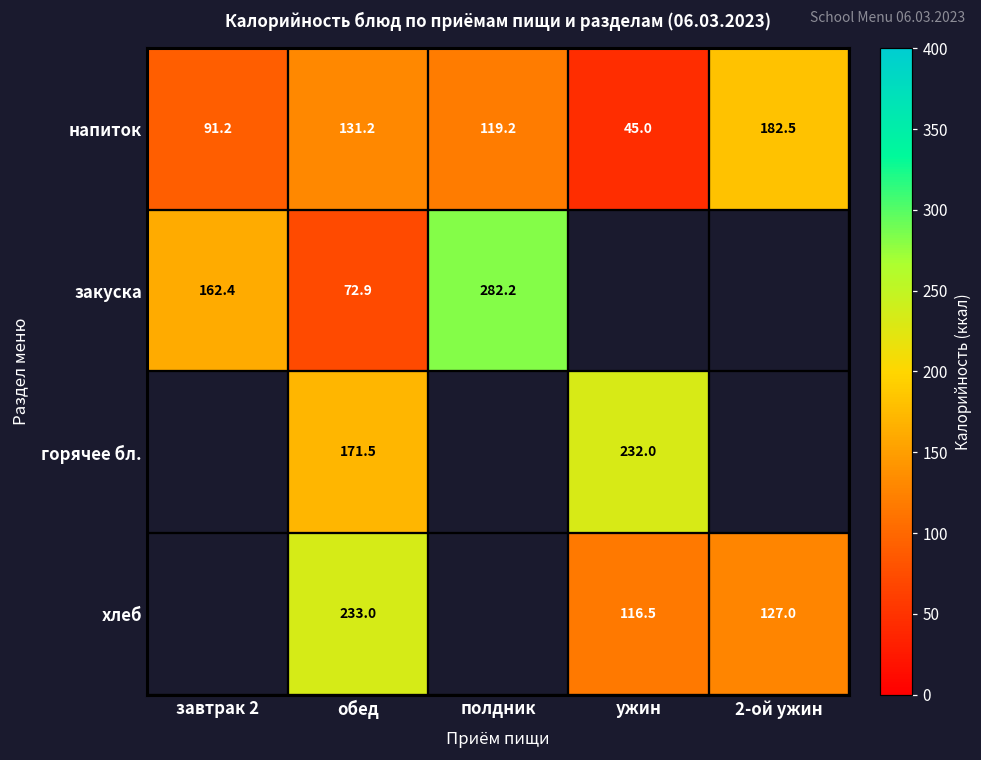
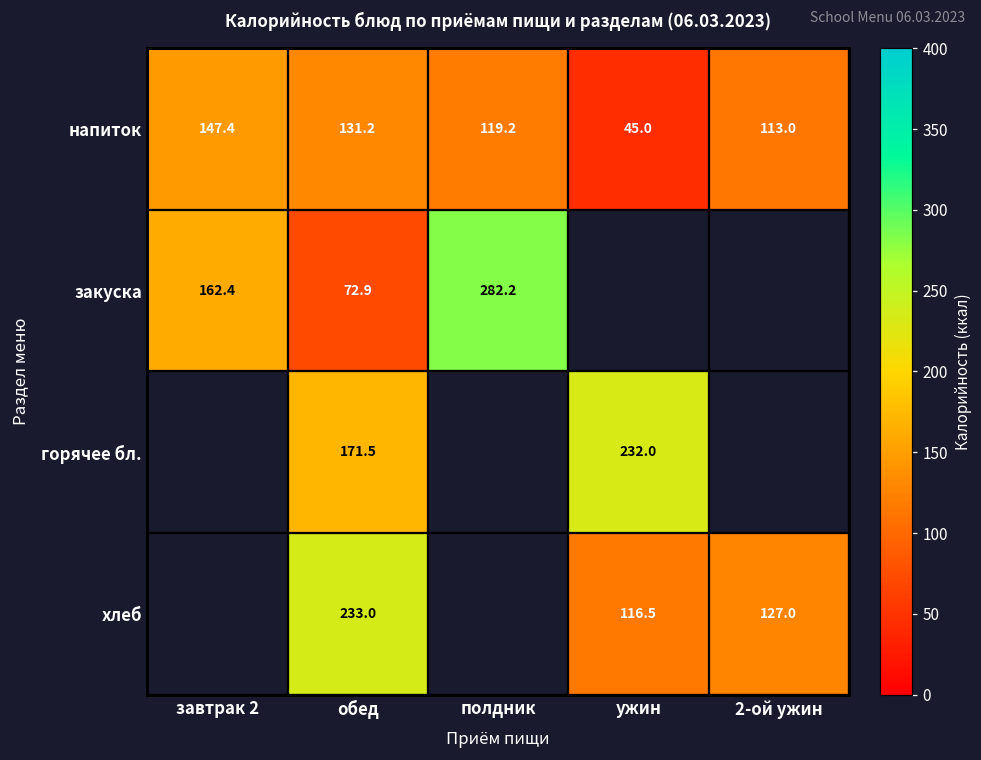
напиток, завтрак 2: 91.2 -> 147.4
напиток, 2-ой ужин: 182.5 -> 113.0
